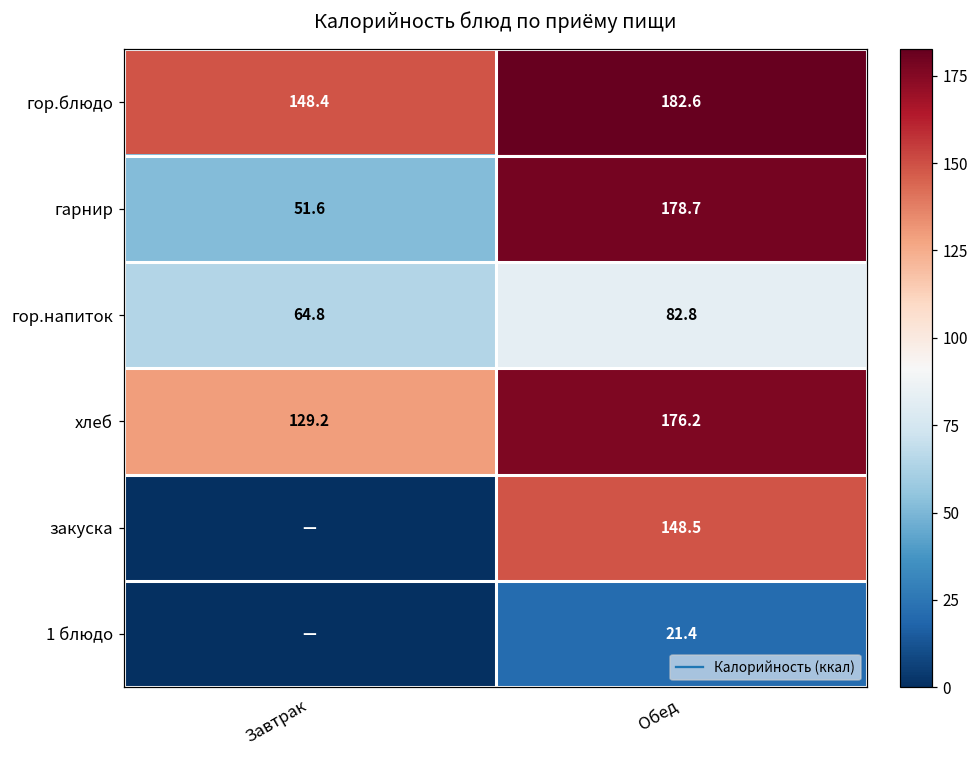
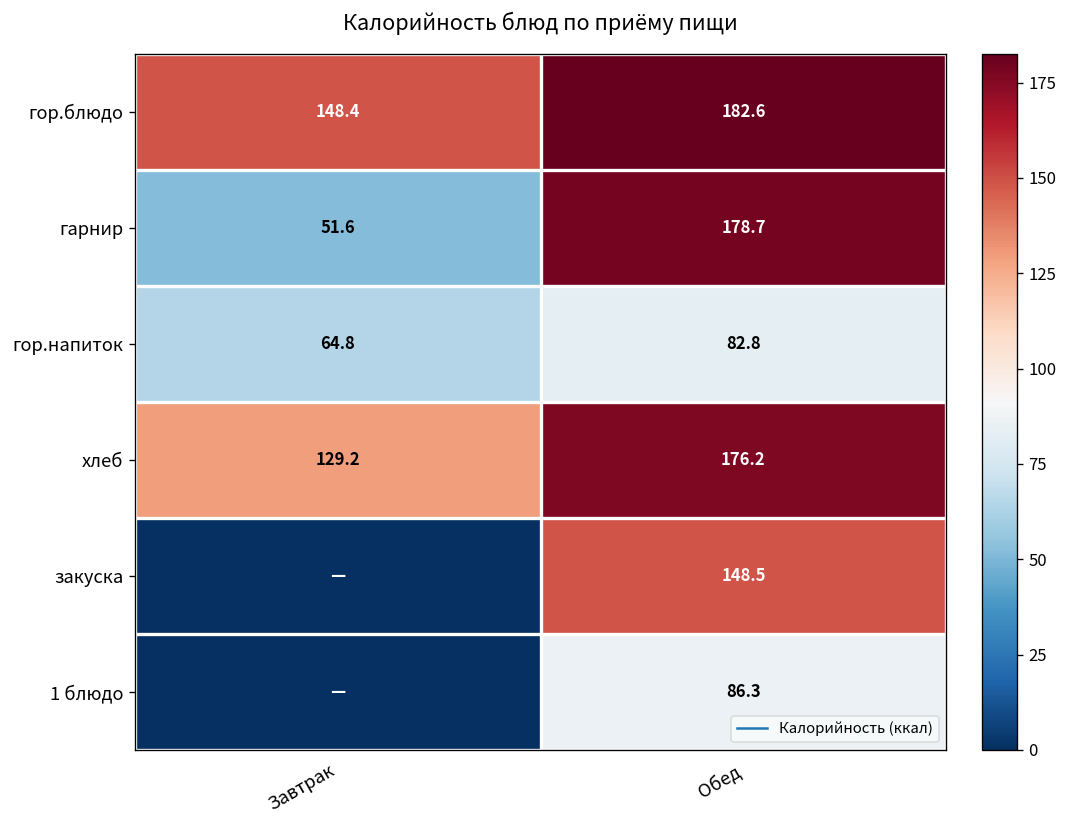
1 блюдо, Обед: 21.4 -> 86.3
